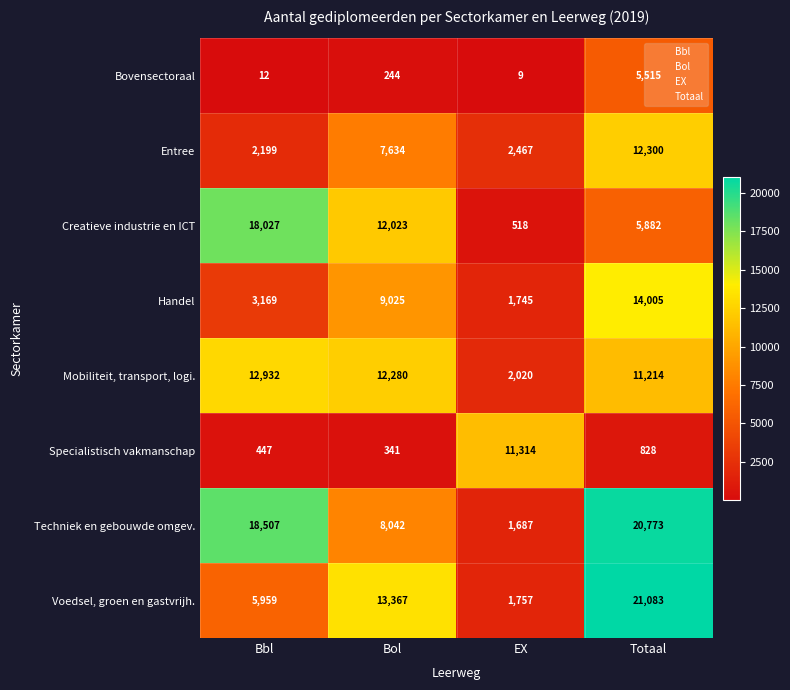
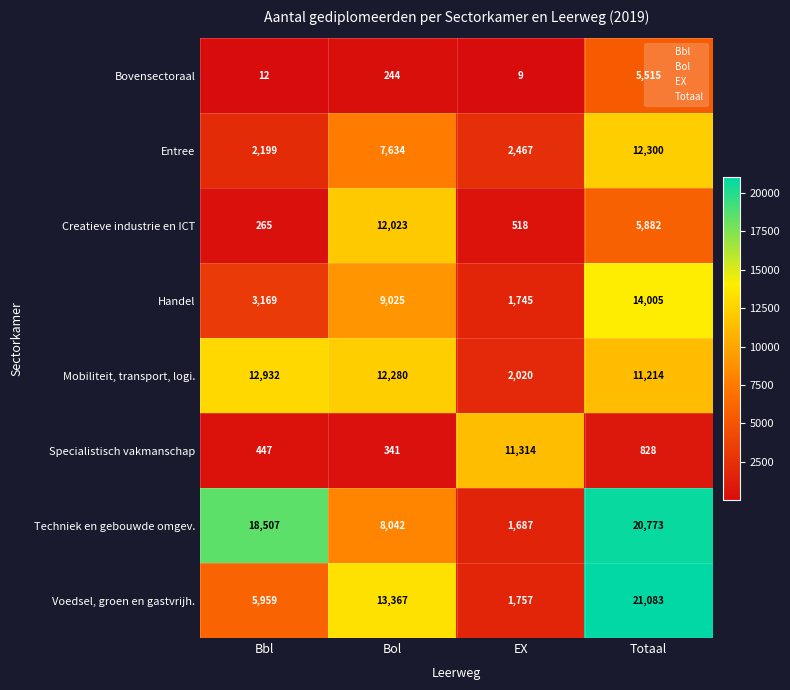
Creatieve industrie en ICT, Bbl: 18,027 -> 265
